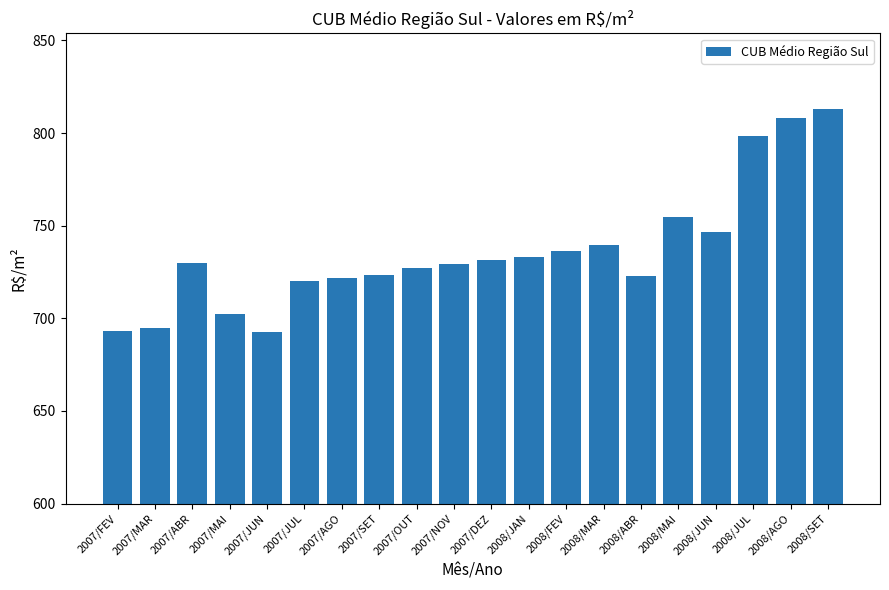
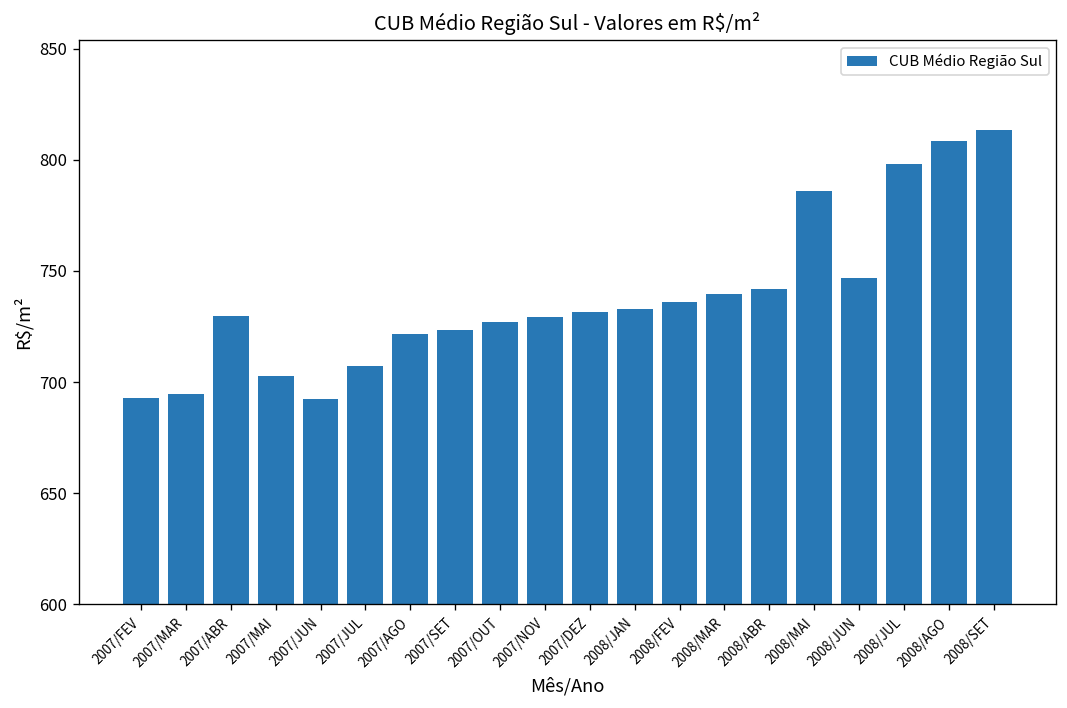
2007/JUL: 720 -> 707
2008/ABR: 723 -> 742
2008/MAI: 755 -> 786
